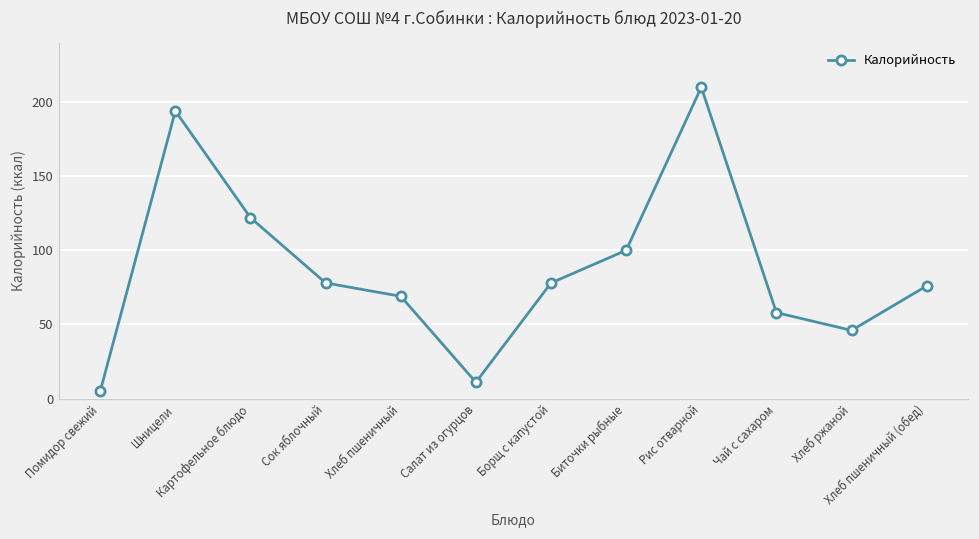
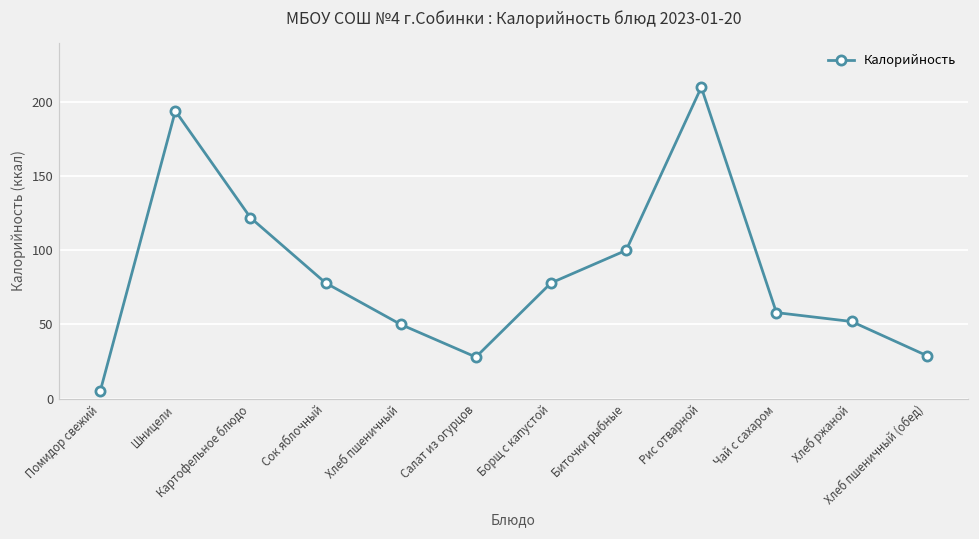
Хлеб пшеничный: 69 -> 50
Салат из огурцов: 11 -> 28
Хлеб ржаной: 46 -> 52
Хлеб пшеничный (обед): 76 -> 29
